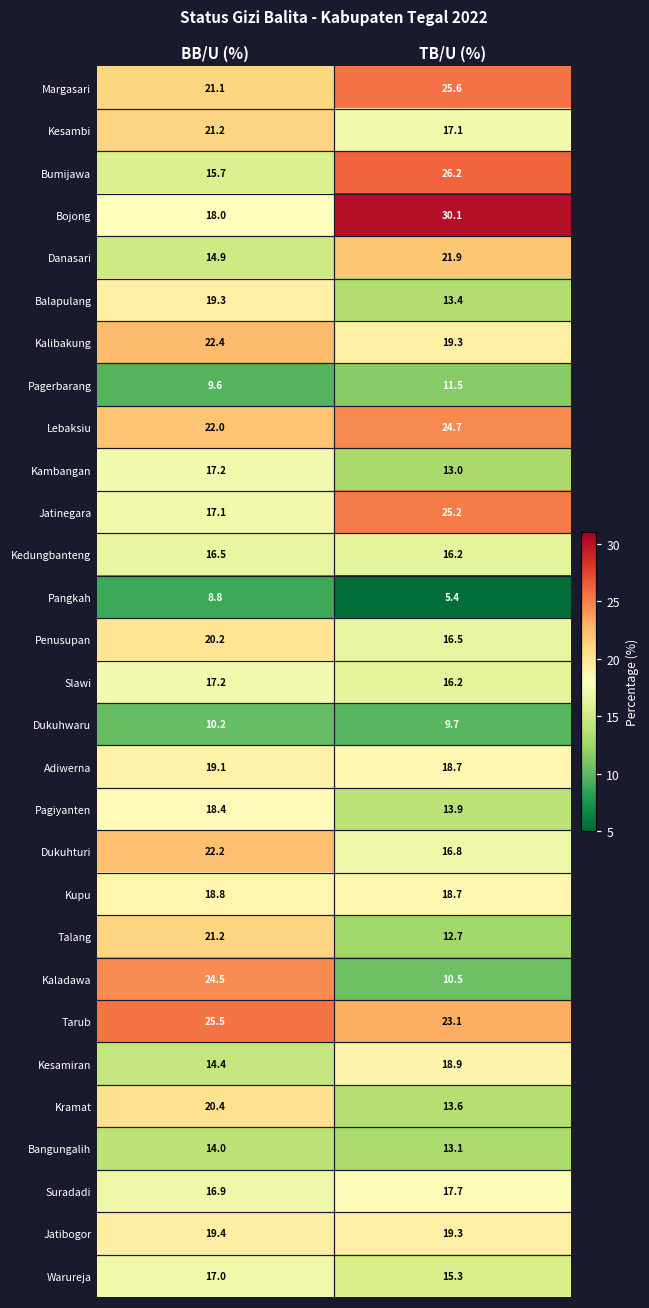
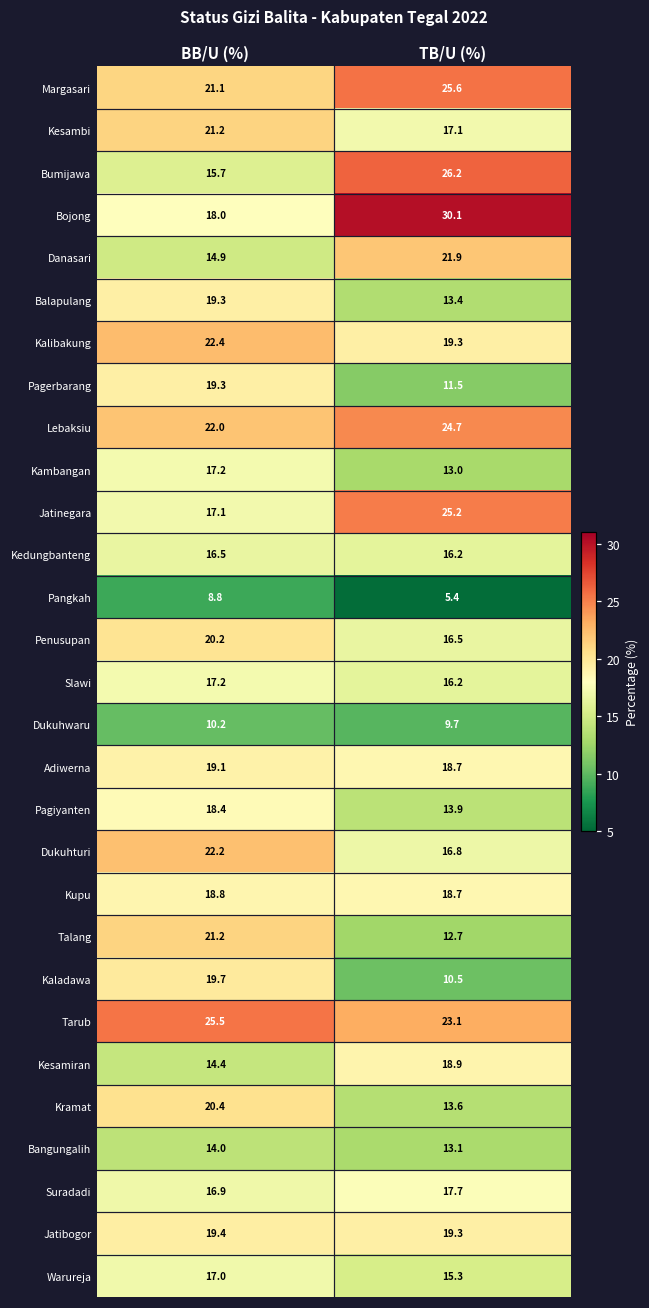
Pagerbarang, BB/U (%): 9.6 -> 19.3
Kaladawa, BB/U (%): 24.5 -> 19.7
